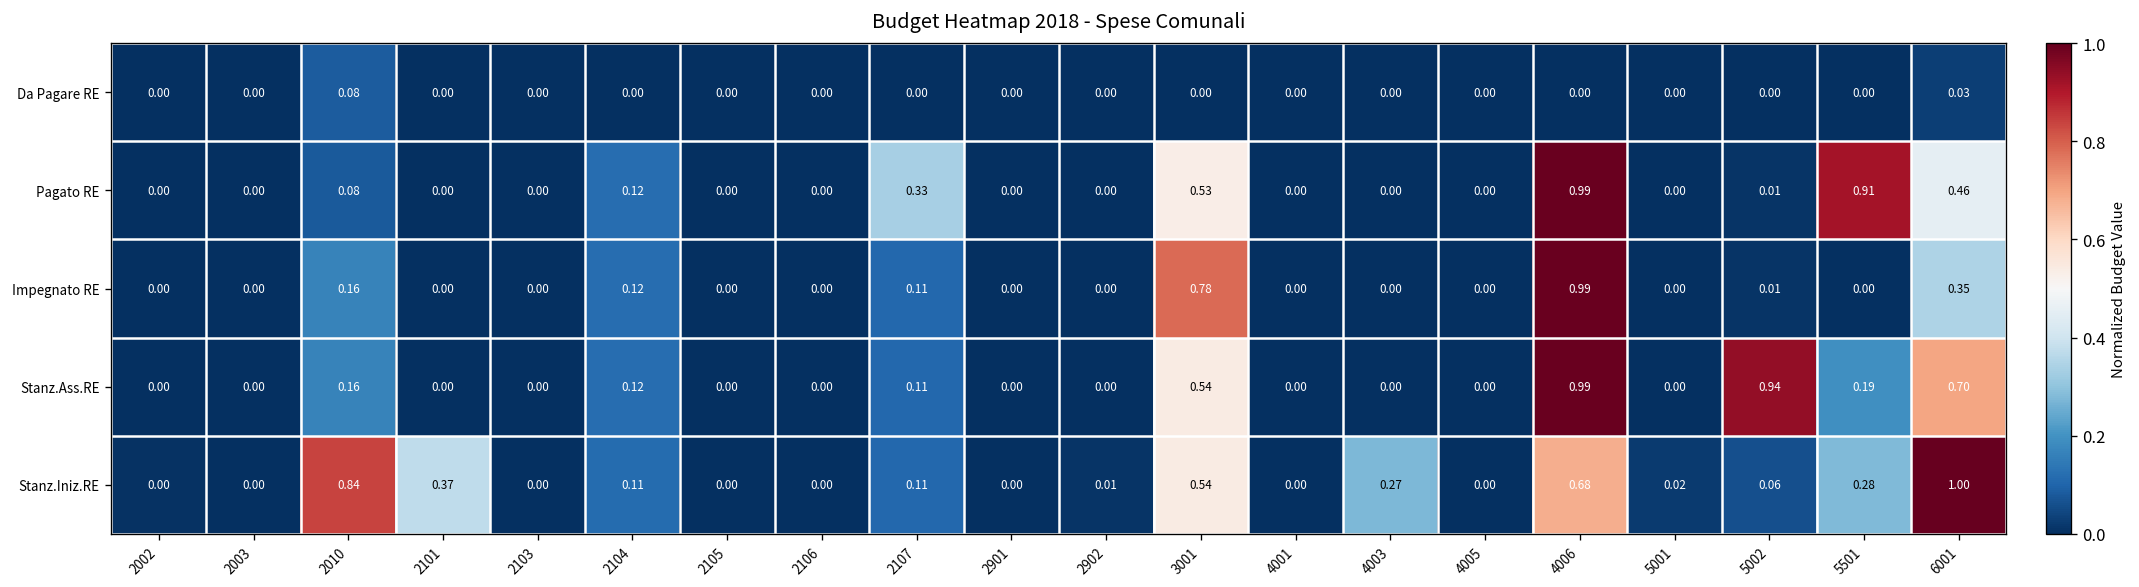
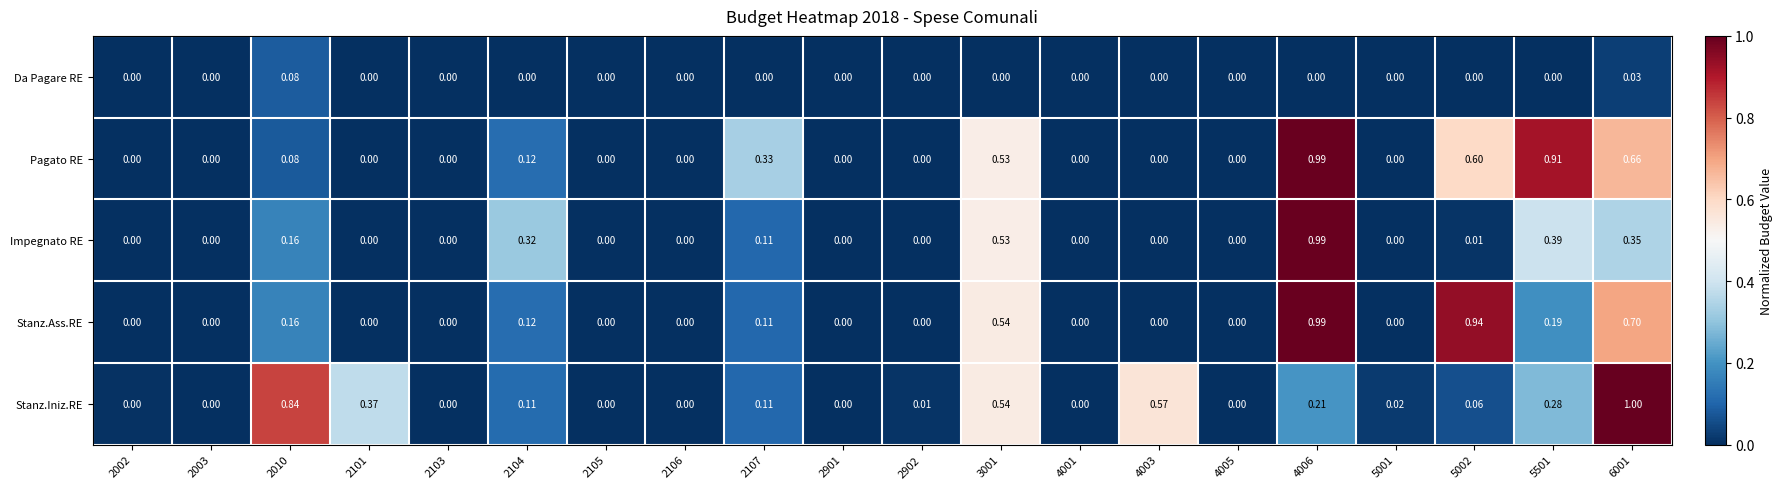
Pagato RE, 5002: 0.01 -> 0.60
Pagato RE, 6001: 0.46 -> 0.66
Impegnato RE, 2104: 0.12 -> 0.32
Impegnato RE, 3001: 0.78 -> 0.53
Impegnato RE, 5501: 0.00 -> 0.39
Stanz.Iniz.RE, 4003: 0.27 -> 0.57
Stanz.Iniz.RE, 4006: 0.68 -> 0.21
